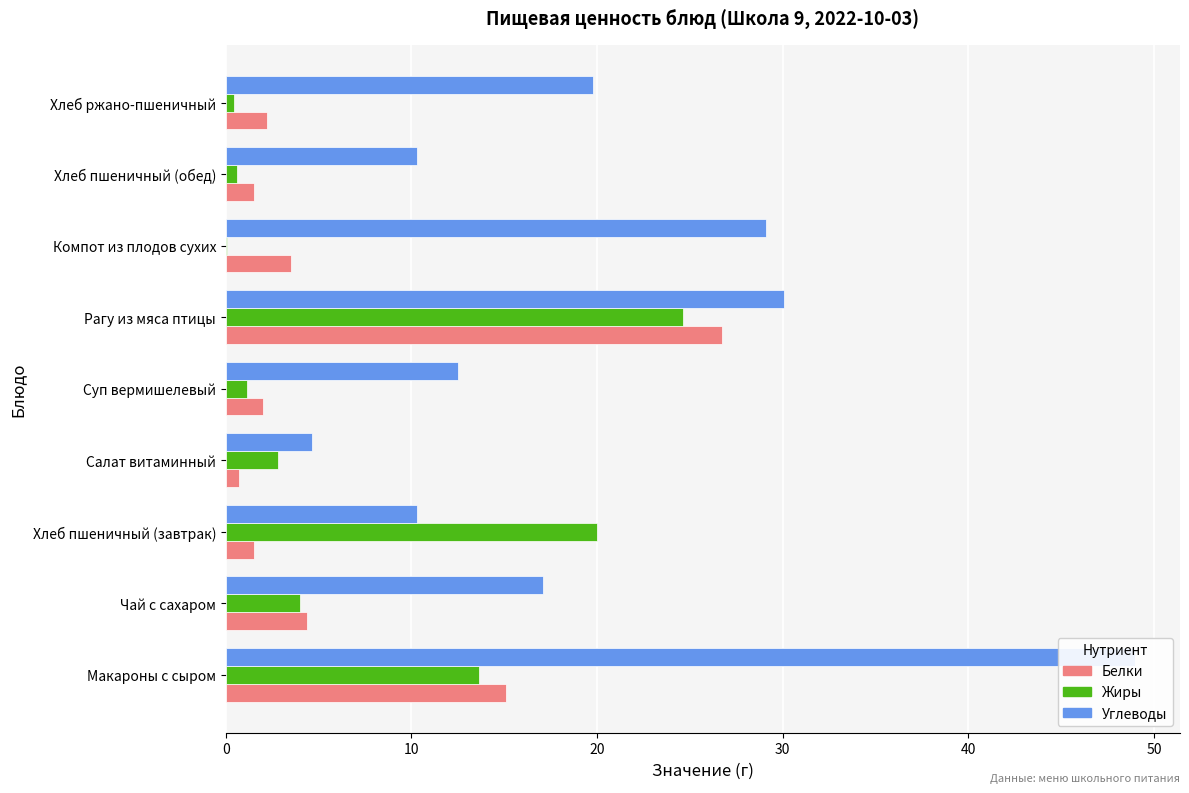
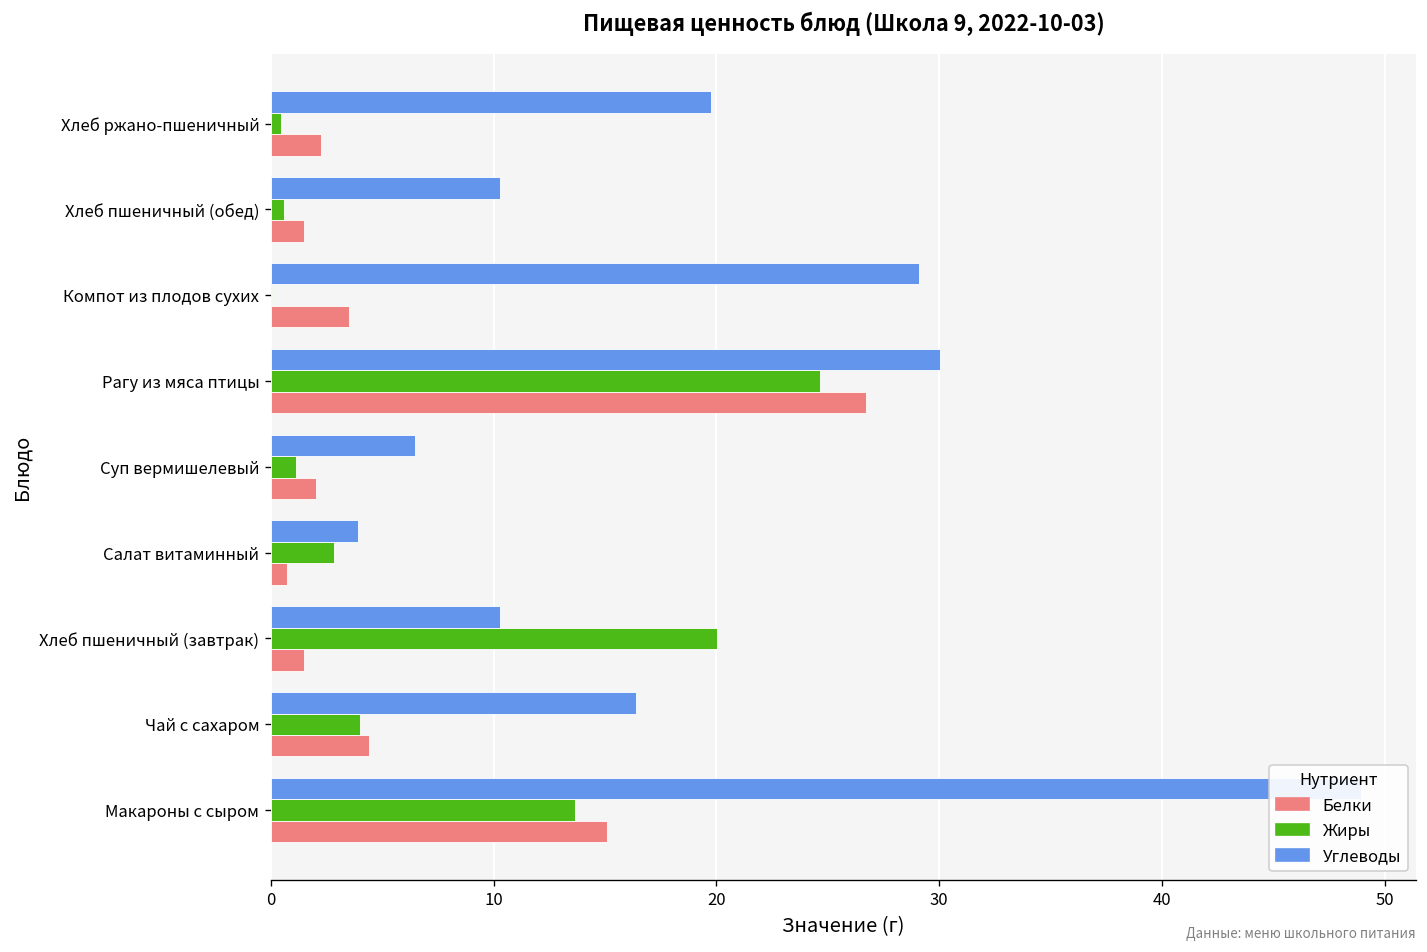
Углеводы, Суп вермишелевый: 12.5 -> 6.5
Углеводы, Салат витаминный: 4.6 -> 3.9
Углеводы, Чай с сахаром: 17.1 -> 16.4
